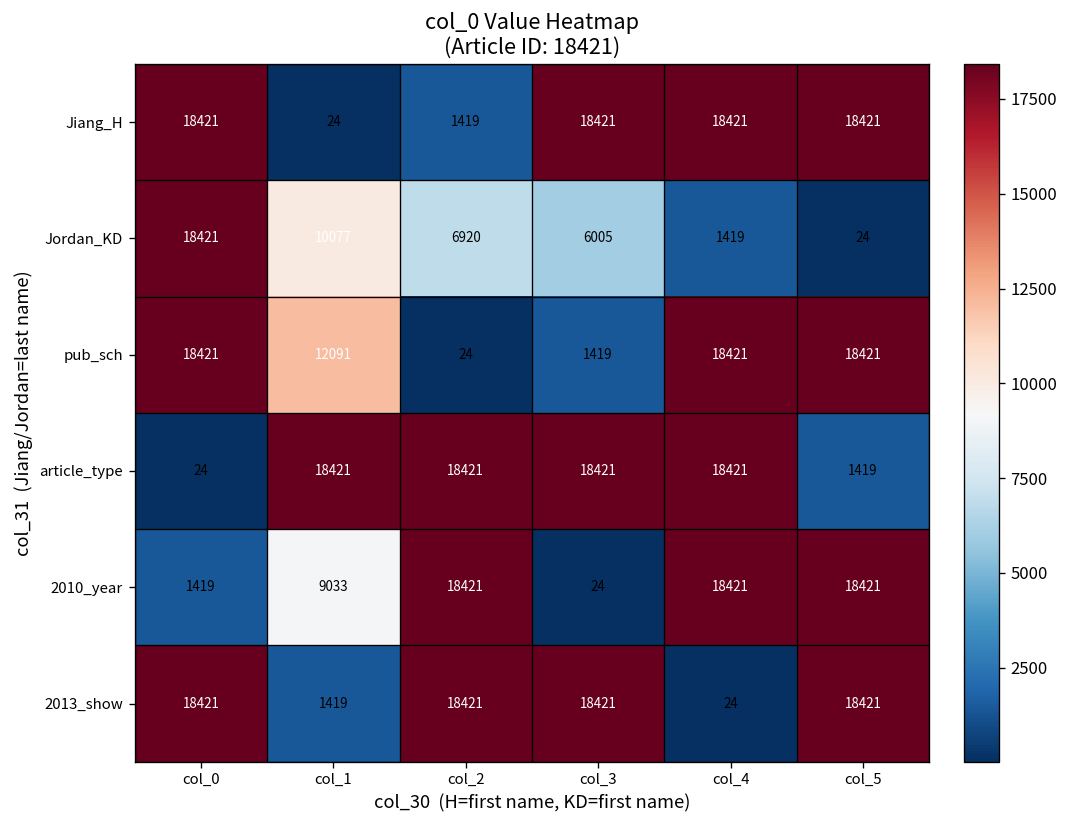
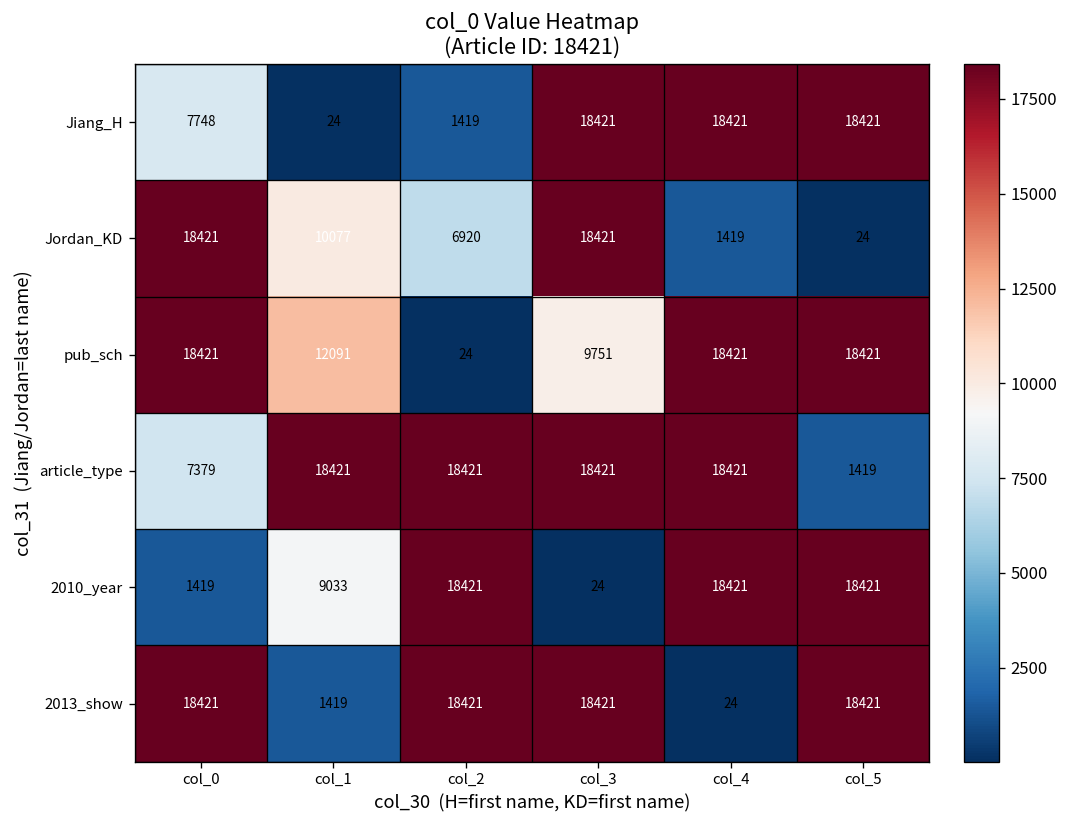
Jiang_H, col_0: 18421 -> 7748
Jordan_KD, col_3: 6005 -> 18421
pub_sch, col_3: 1419 -> 9751
article_type, col_0: 24 -> 7379
